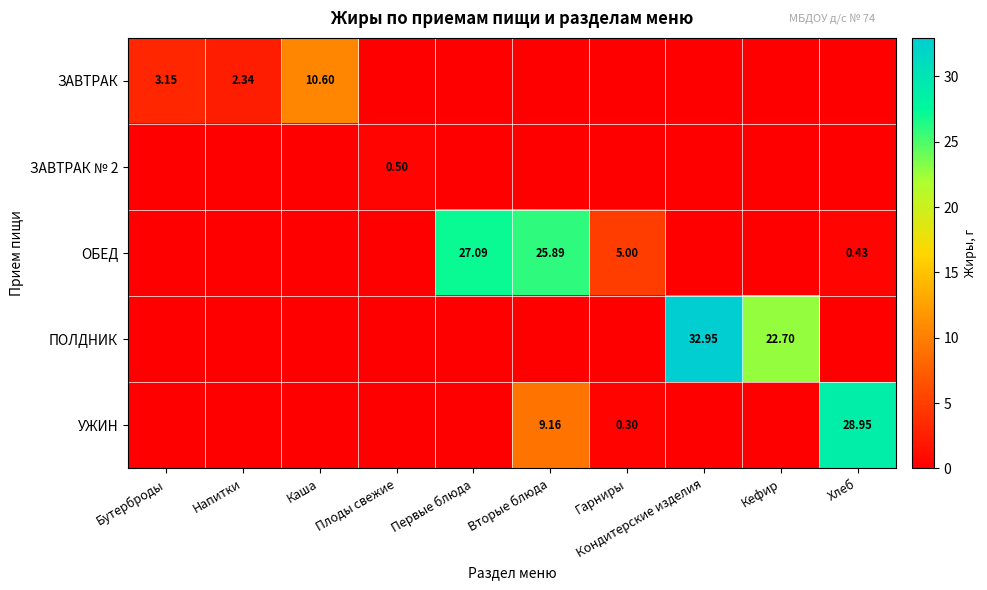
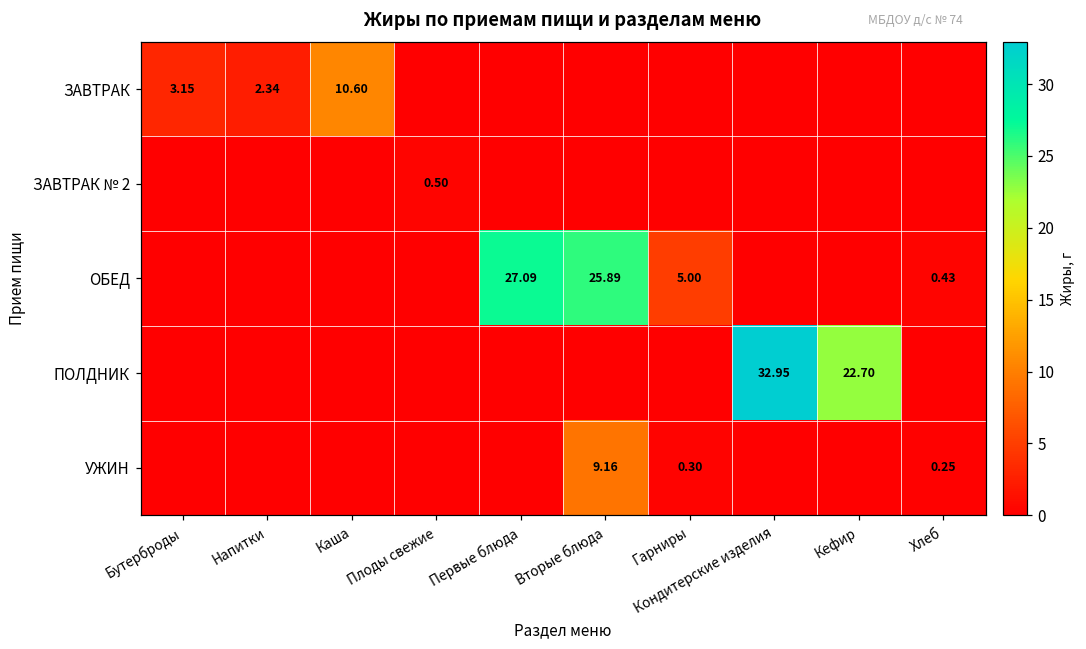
УЖИН, Хлеб: 28.95 -> 0.25
